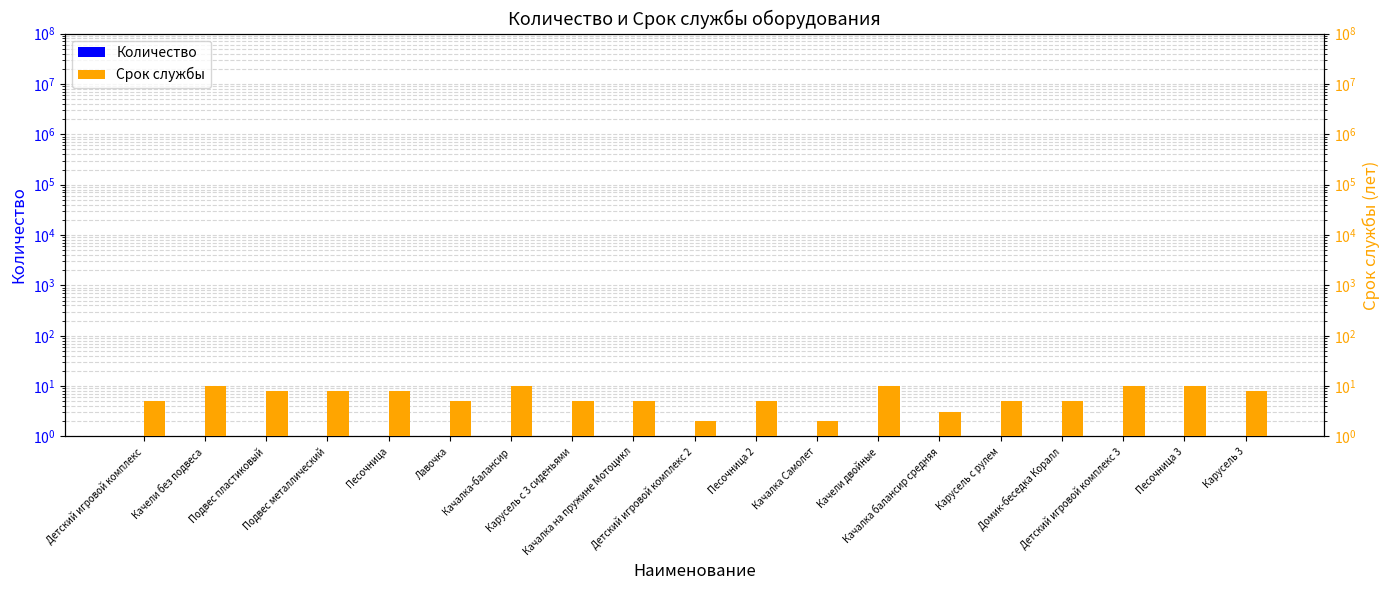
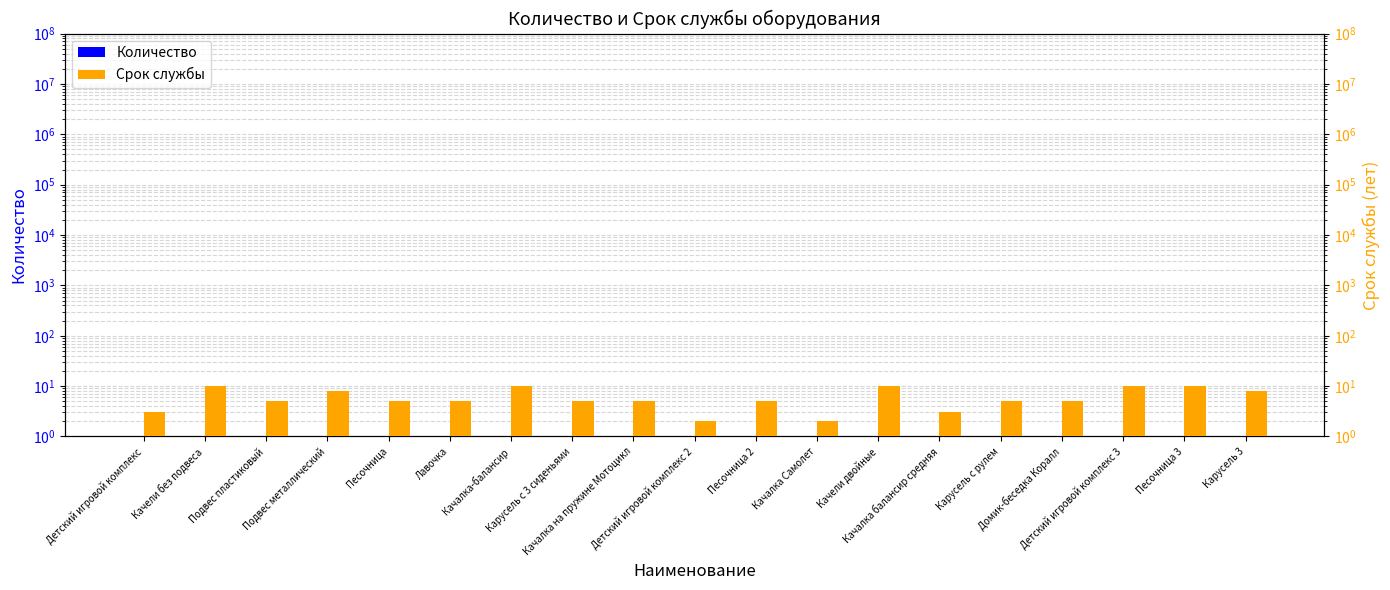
Срок службы, Детский игровой комплекс: 5 -> 3
Срок службы, Подвес пластиковый: 8 -> 5
Срок службы, Песочница: 8 -> 5
